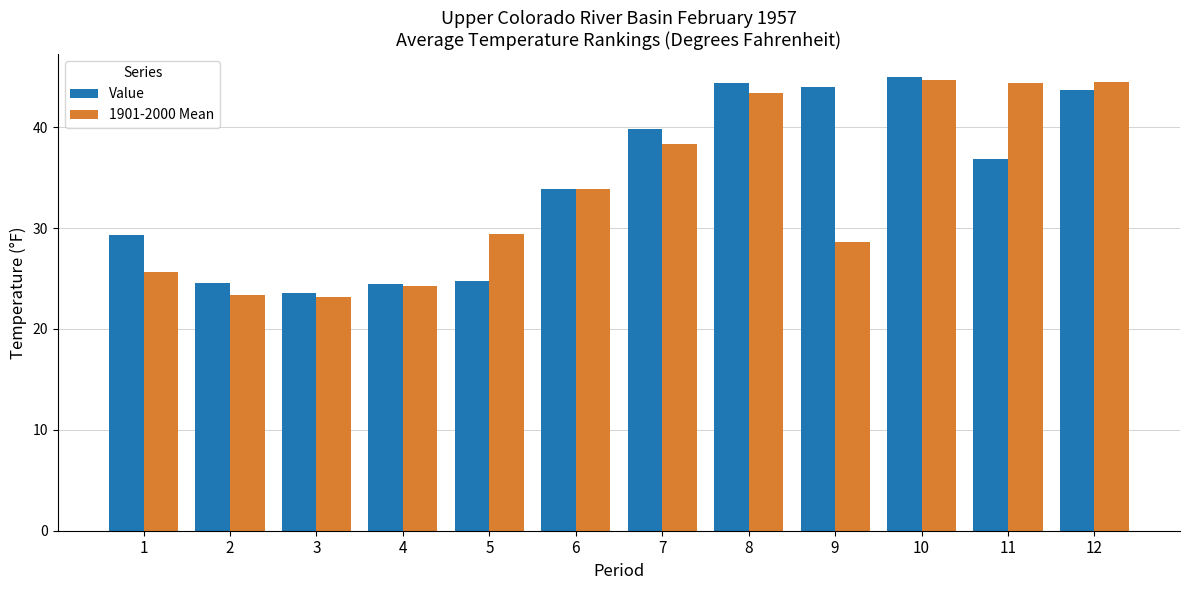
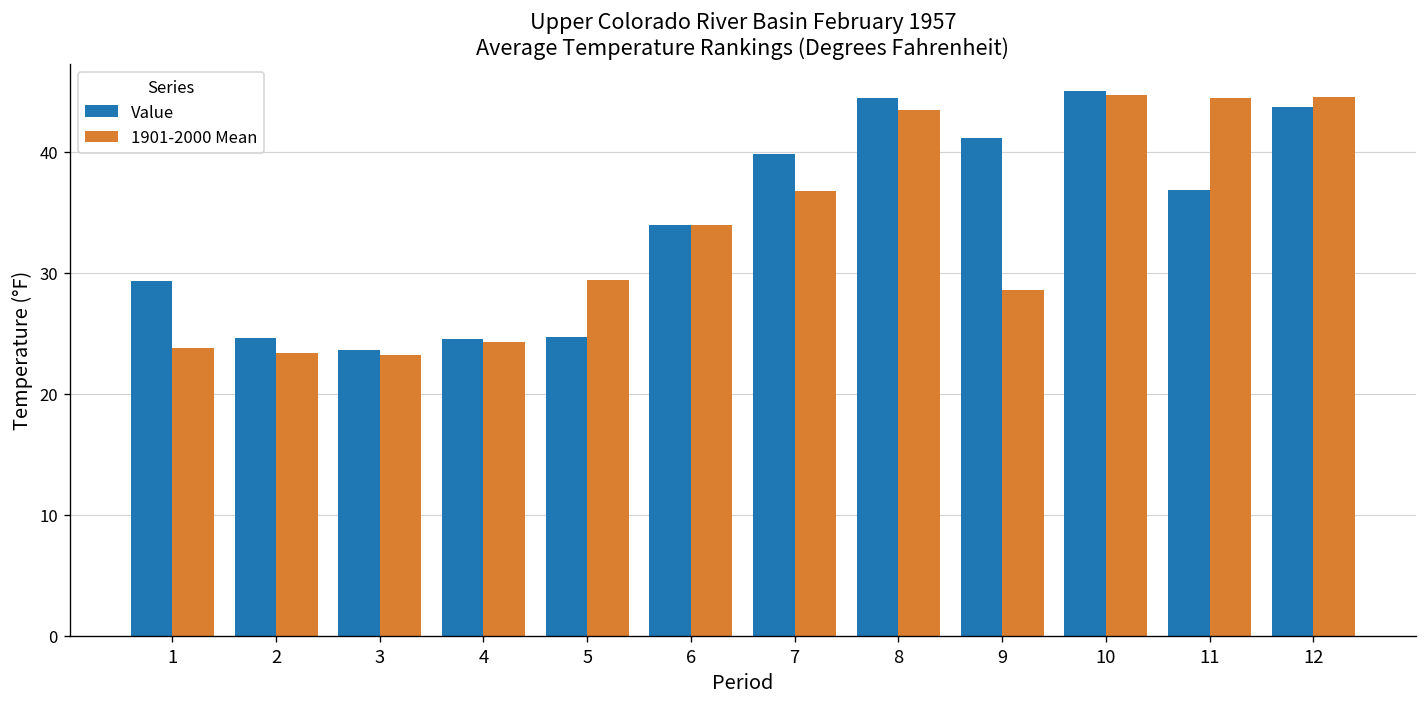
1901-2000 Mean, 1: 25.6 -> 23.8
1901-2000 Mean, 7: 38.3 -> 36.7
Value, 9: 44.0 -> 41.1
